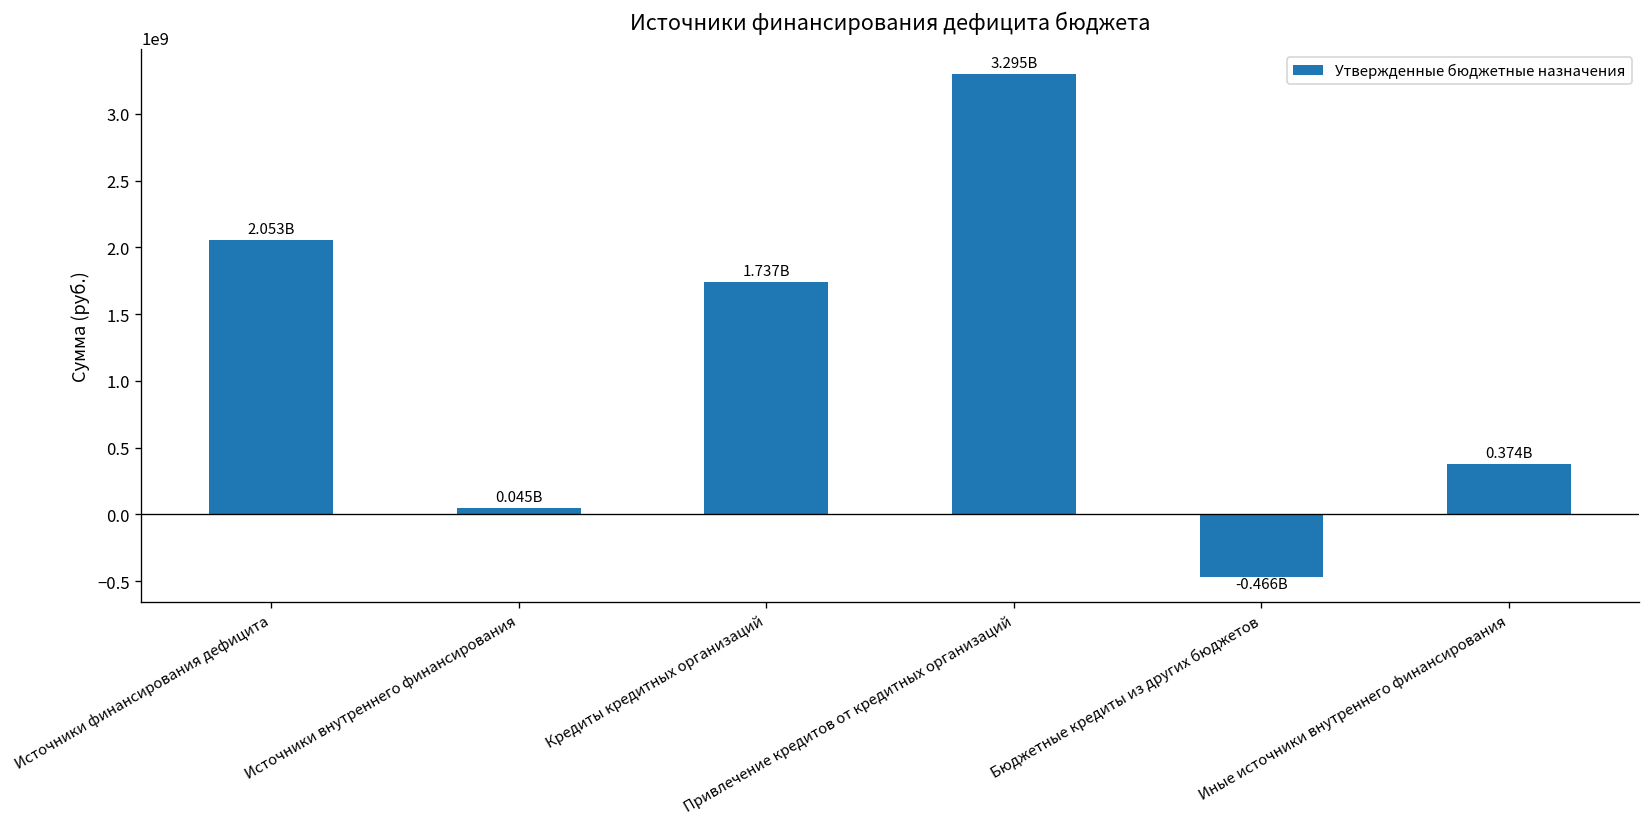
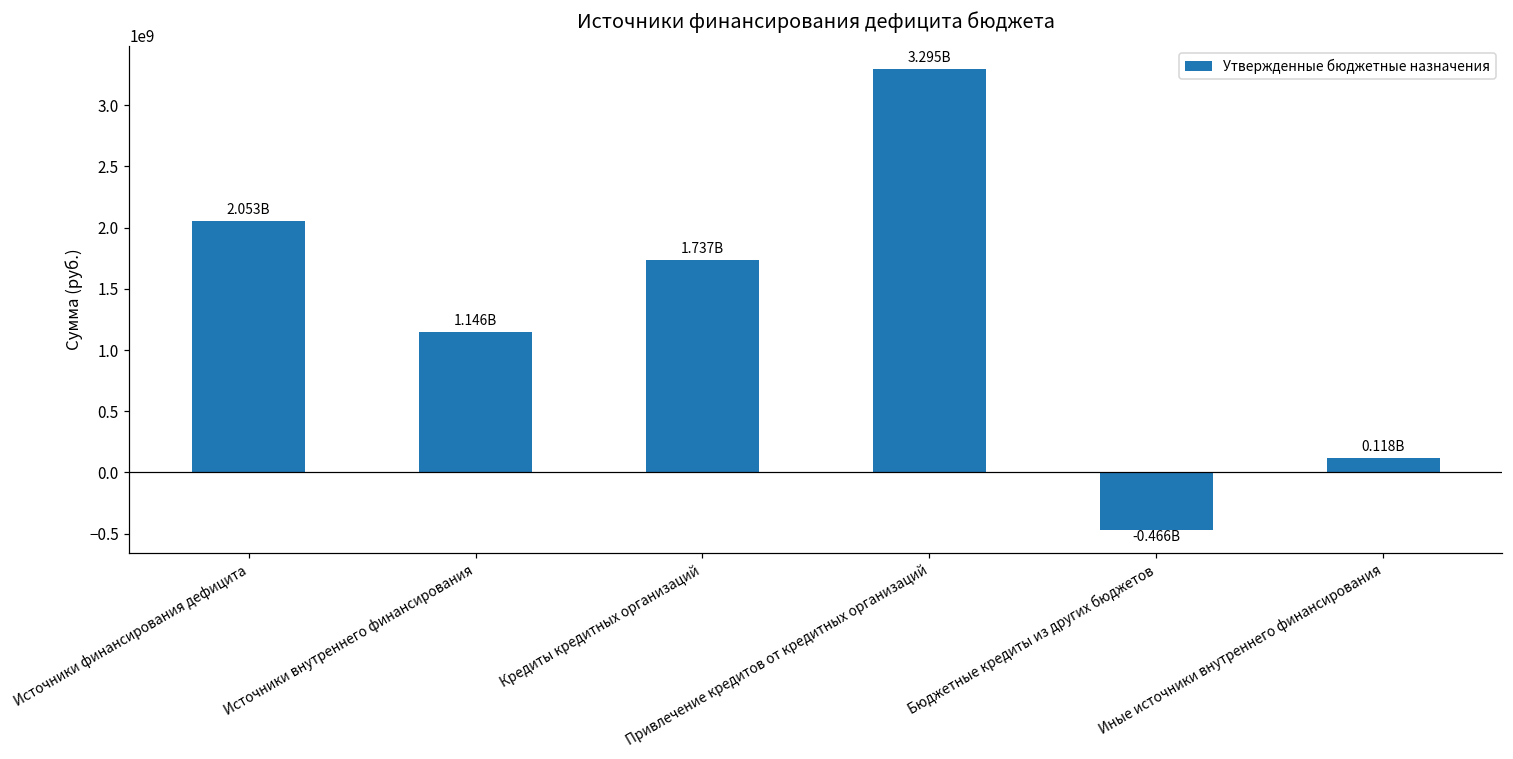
Источники внутреннего финансирования: 0.045B -> 1.146B
Иные источники внутреннего финансирования: 0.374B -> 0.118B
